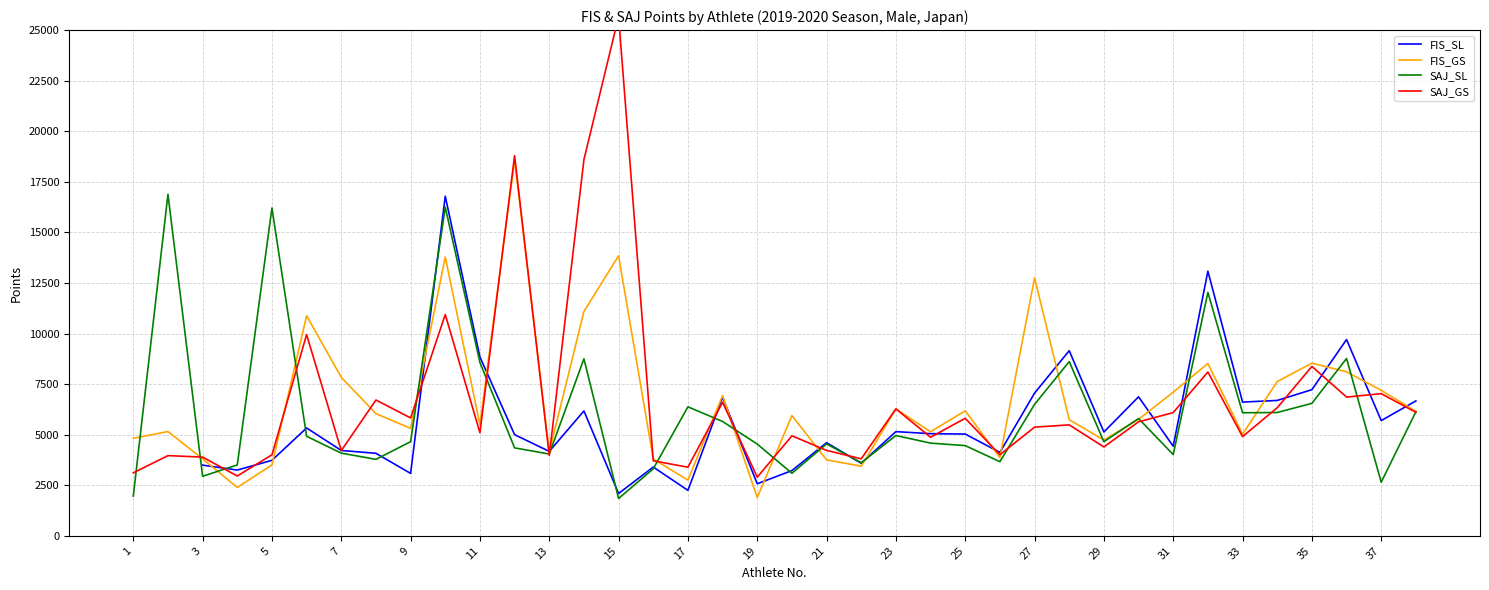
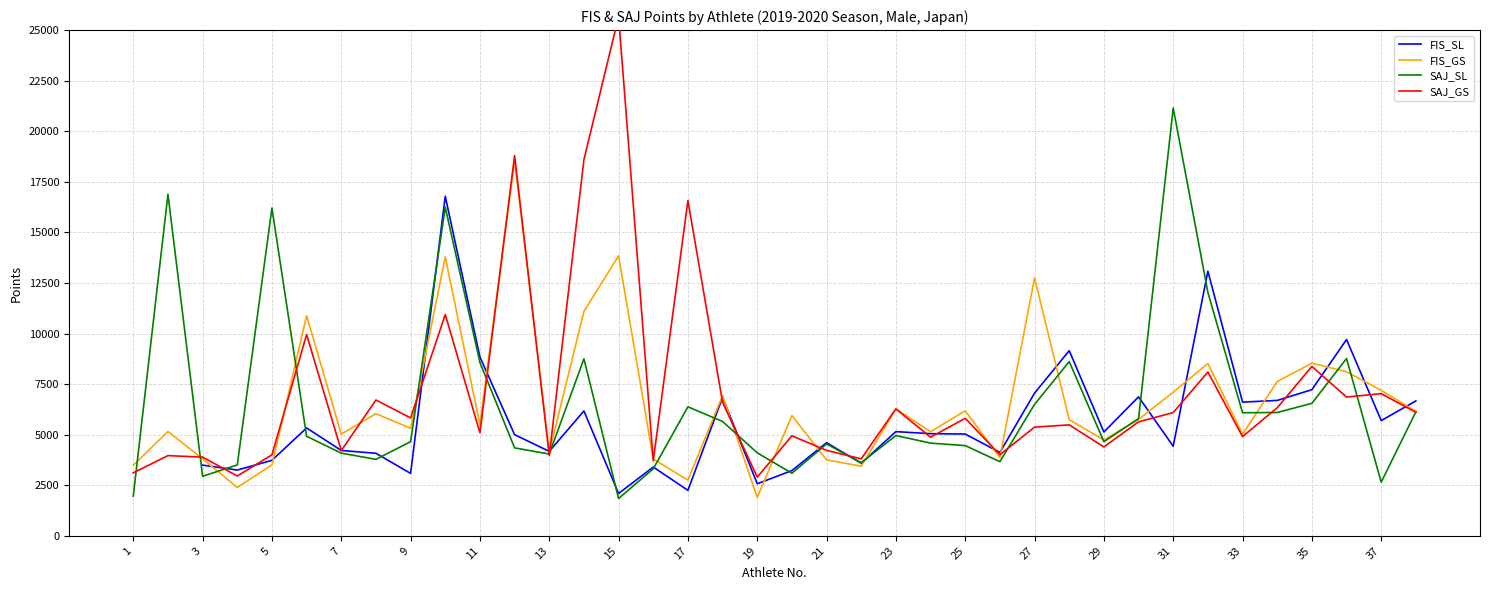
FIS_GS, 1: 4800 -> 3500
FIS_GS, 7: 7800 -> 5000
SAJ_GS, 17: 3400 -> 16600
SAJ_SL, 19: 4500 -> 4100
SAJ_SL, 31: 4000 -> 21100
